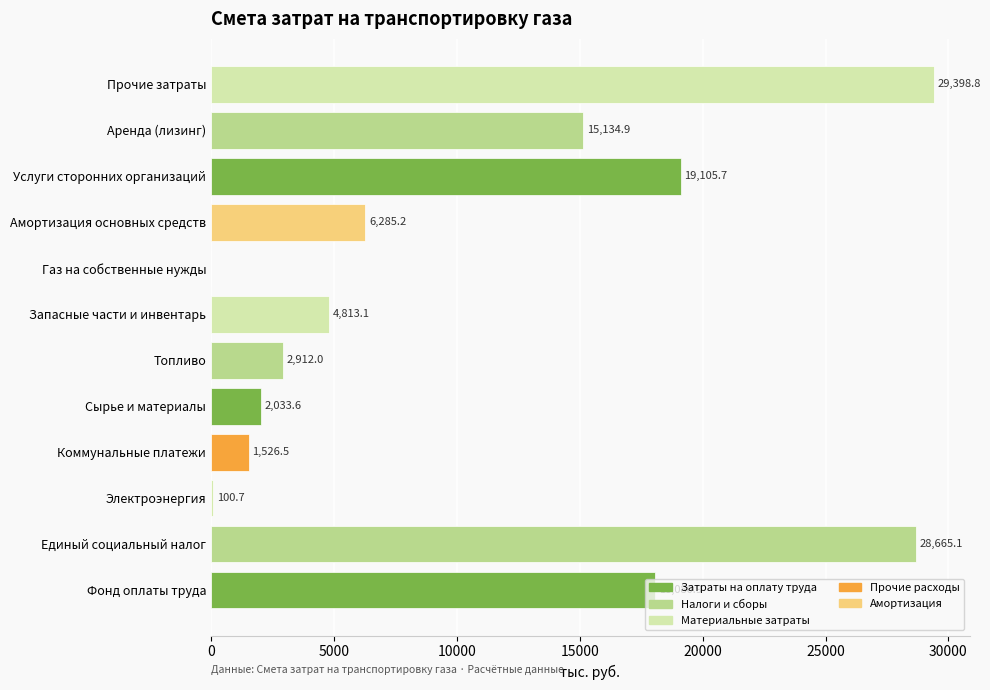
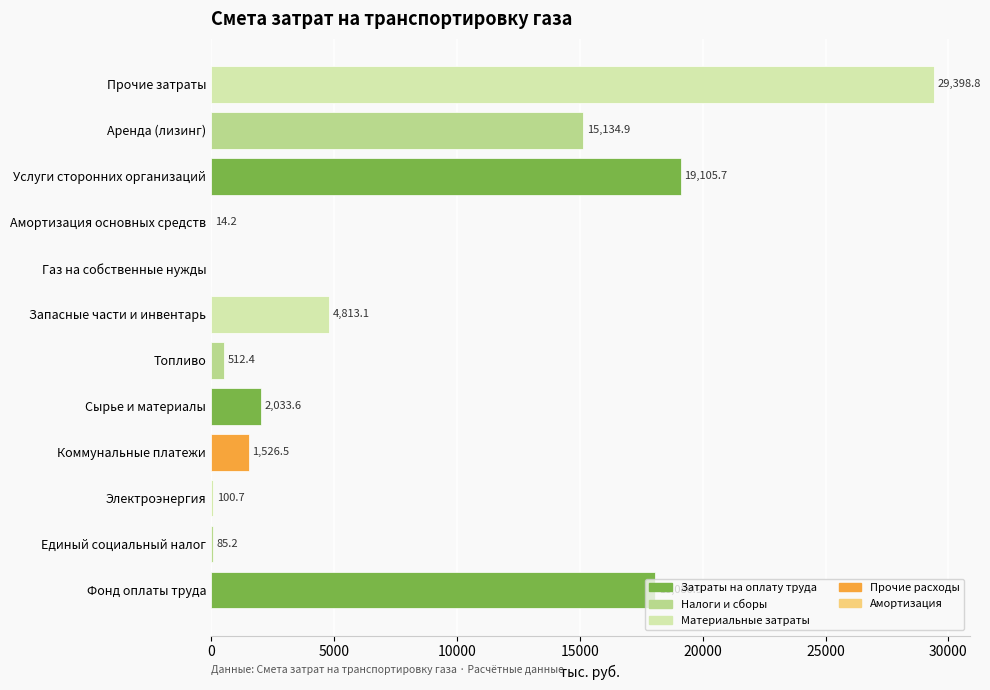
Амортизация основных средств: 6,285.2 -> 14.2
Топливо: 2,912.0 -> 512.4
Единый социальный налог: 28,665.1 -> 85.2
